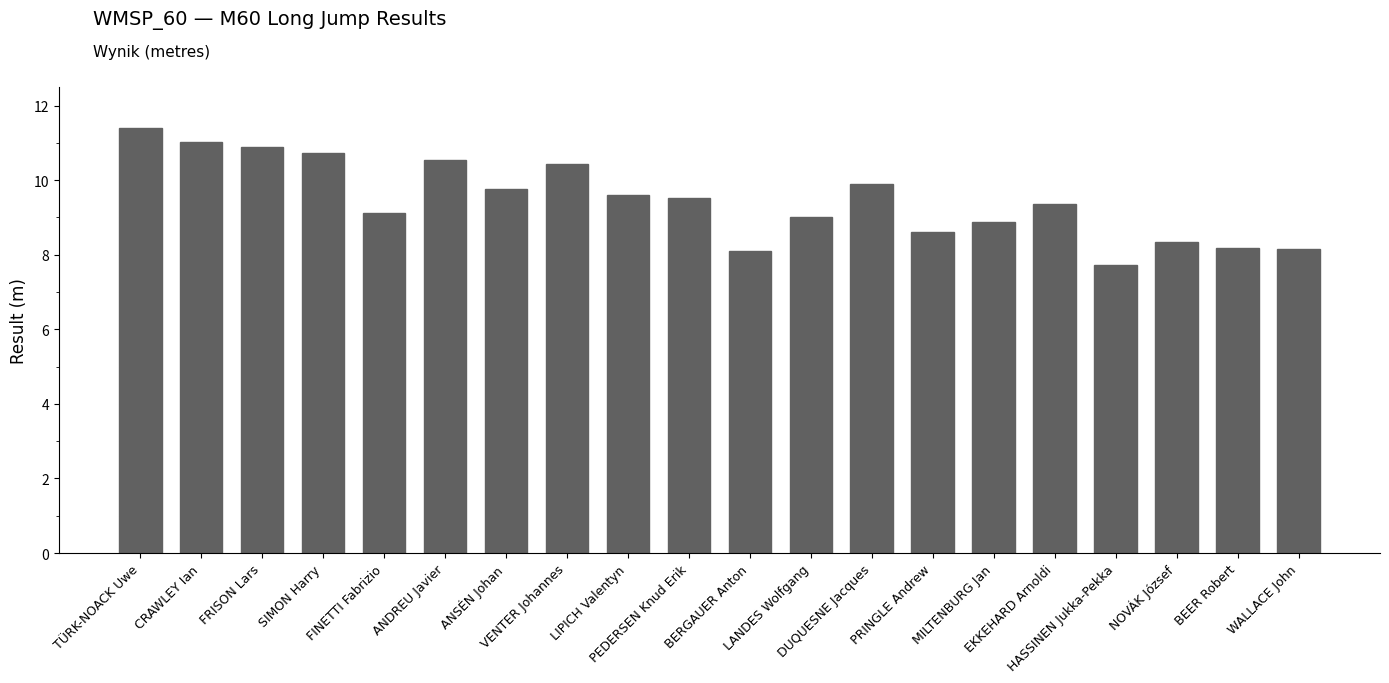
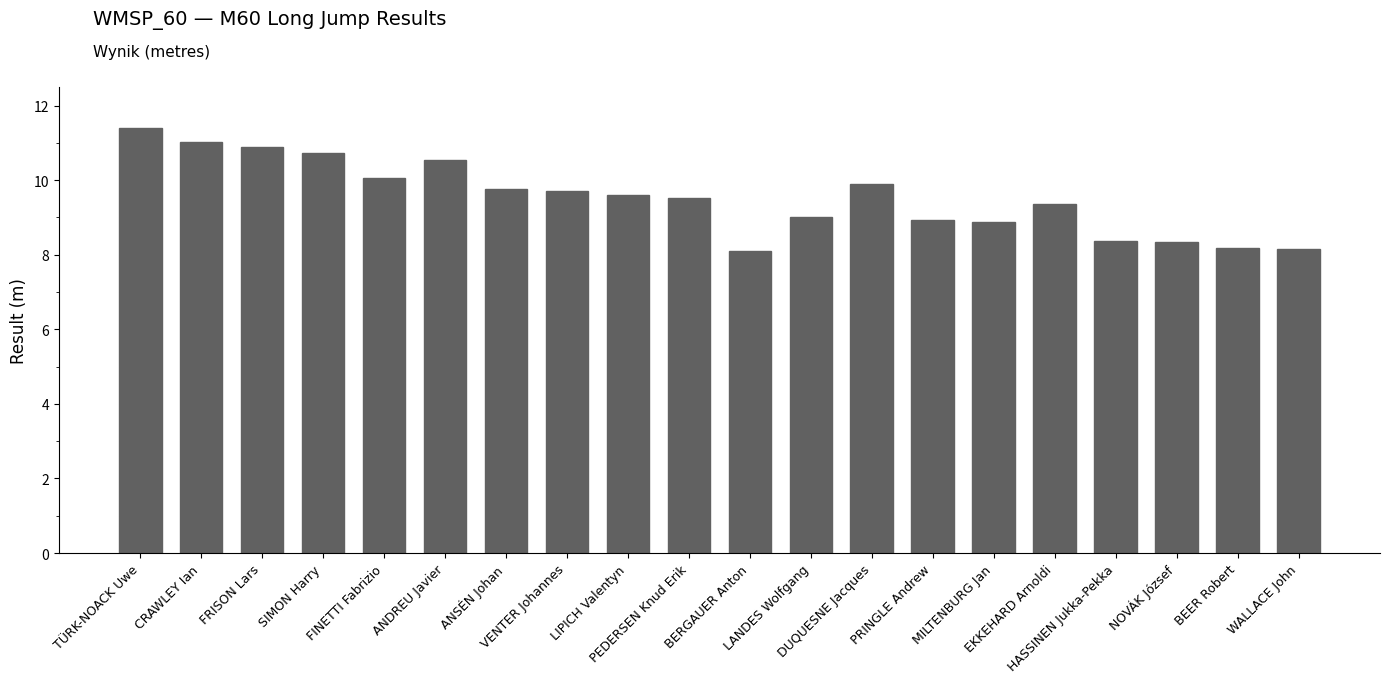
FINETTI Fabrizio: 9.1 -> 10.1
VENTER Johannes: 10.4 -> 9.7
PRINGLE Andrew: 8.6 -> 8.9
HASSINEN Jukka-Pekka: 7.7 -> 8.4
